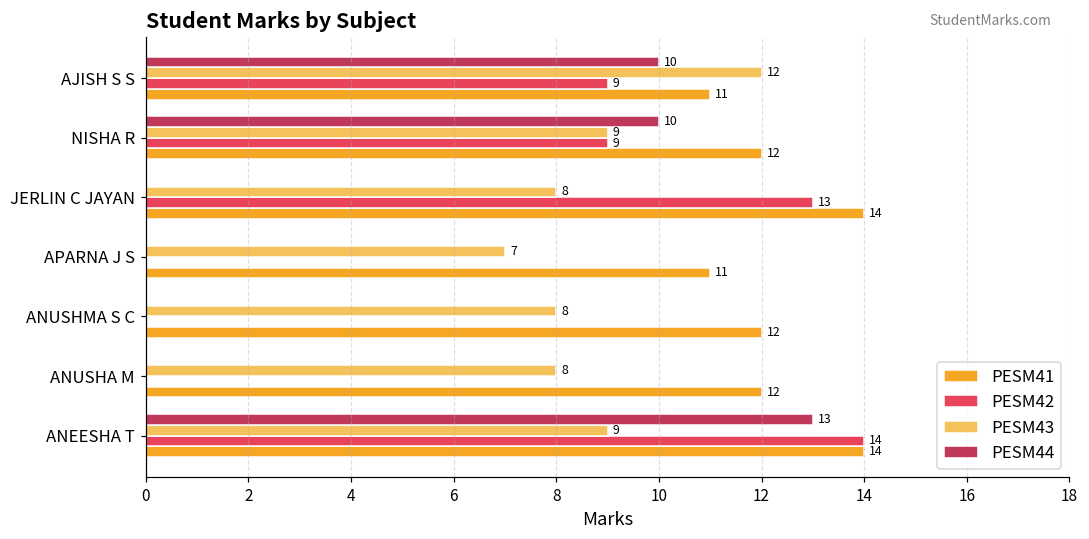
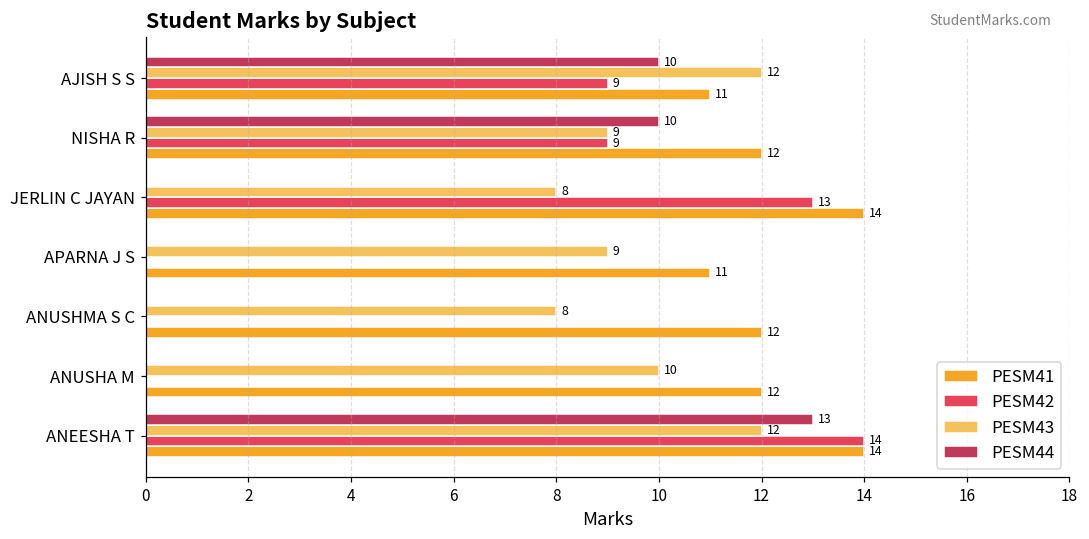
PESM43, APARNA J S: 7 -> 9
PESM43, ANUSHA M: 8 -> 10
PESM43, ANEESHA T: 9 -> 12
